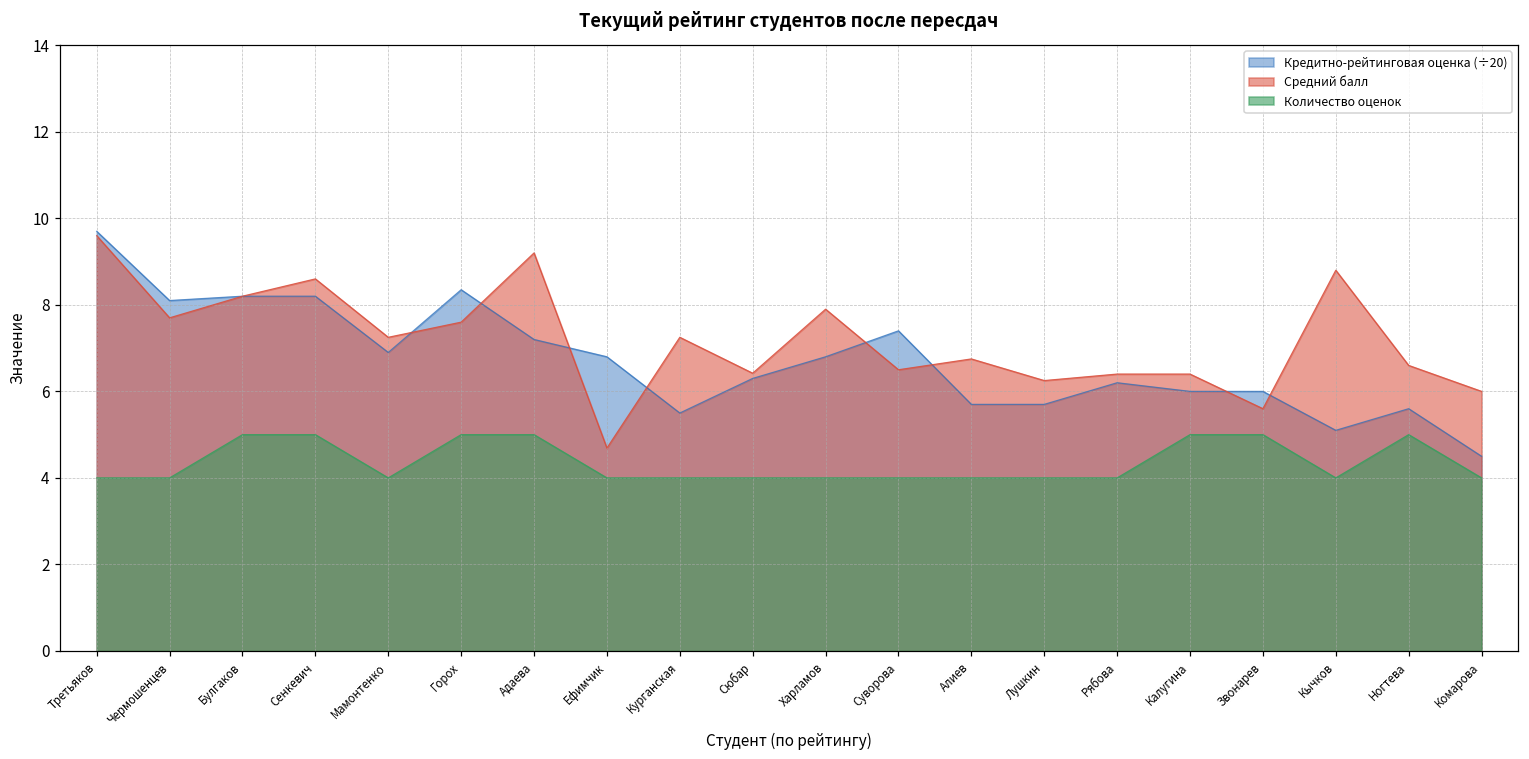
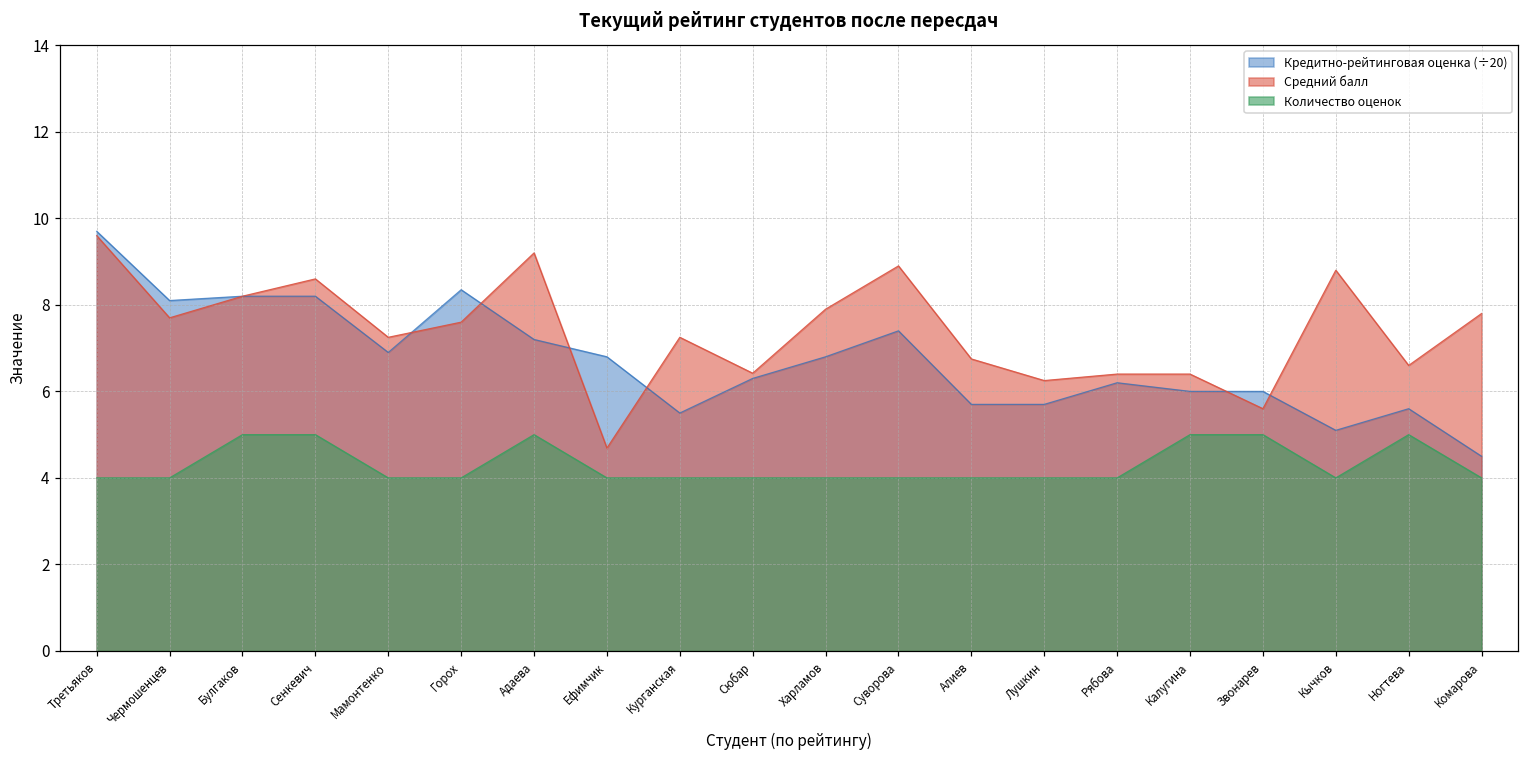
Количество оценок, Горох: 5 -> 4
Средний балл, Суворова: 6.5 -> 8.9
Средний балл, Комарова: 6.0 -> 7.8
